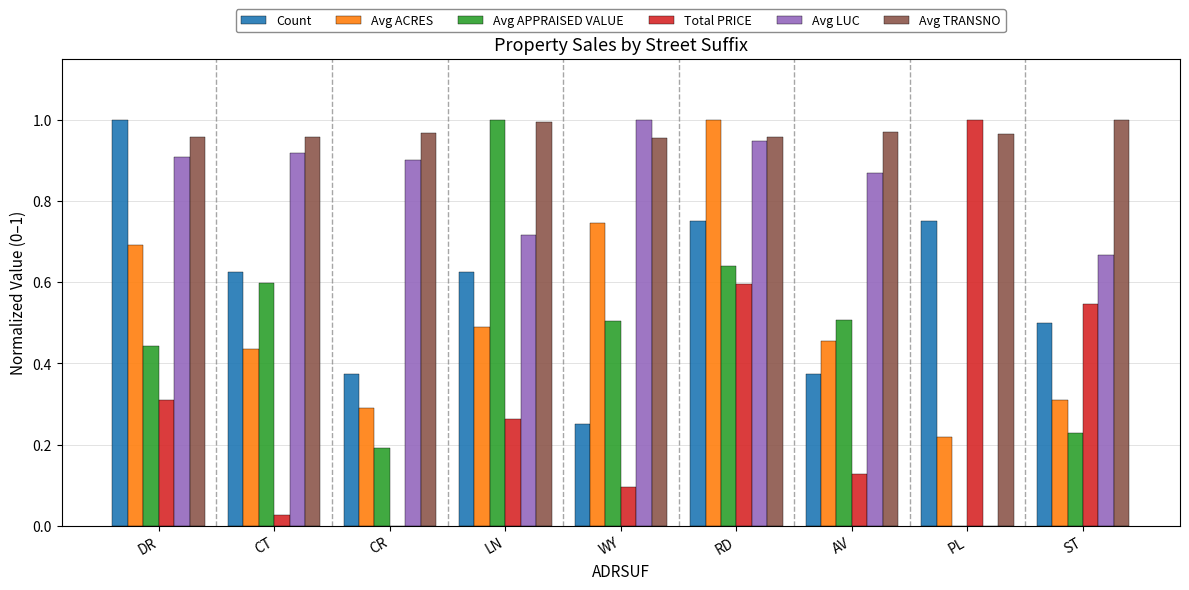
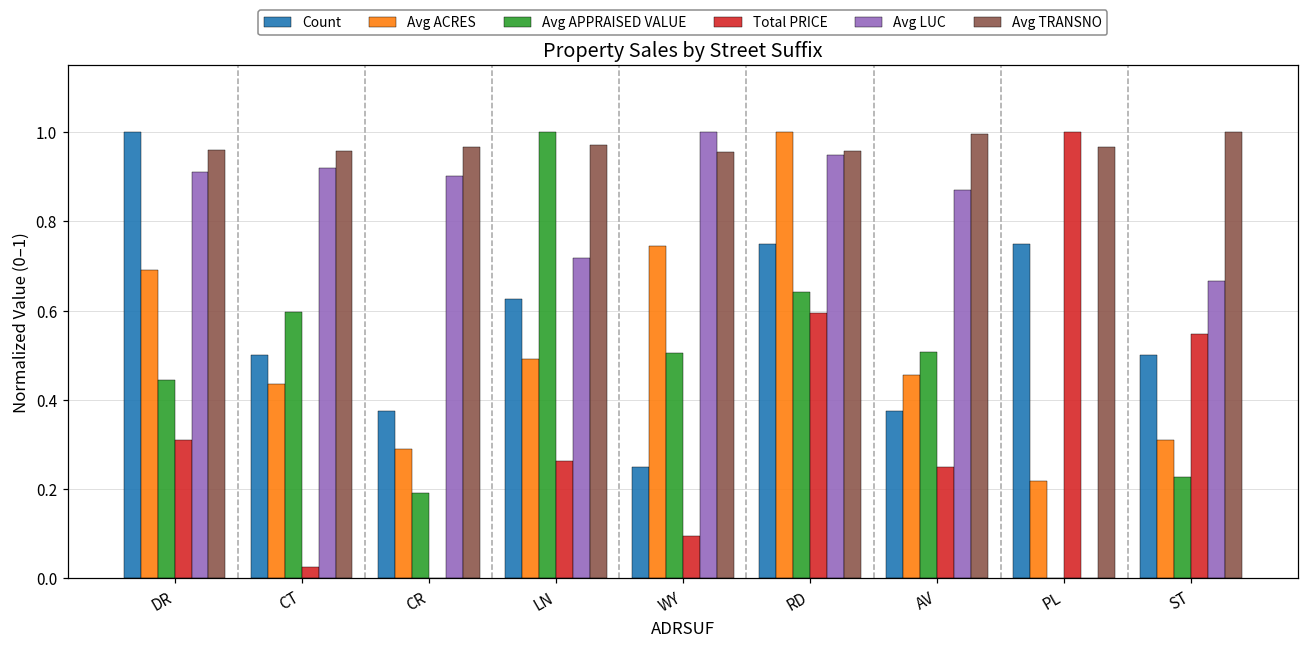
Count, CT: 0.63 -> 0.50
Avg TRANSNO, LN: 0.99 -> 0.97
Total PRICE, AV: 0.13 -> 0.25
Avg TRANSNO, AV: 0.97 -> 1.00
